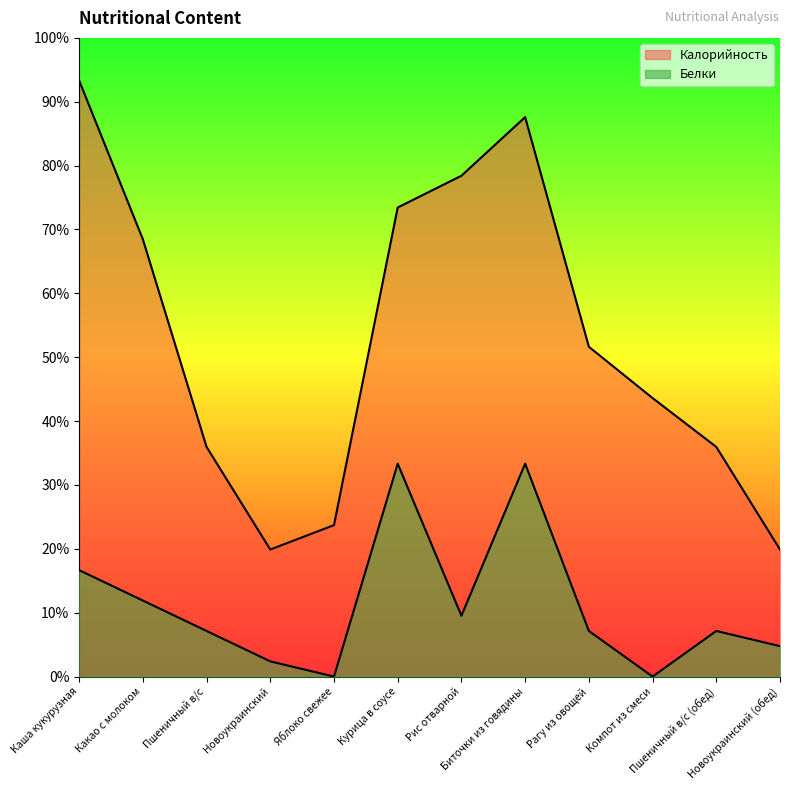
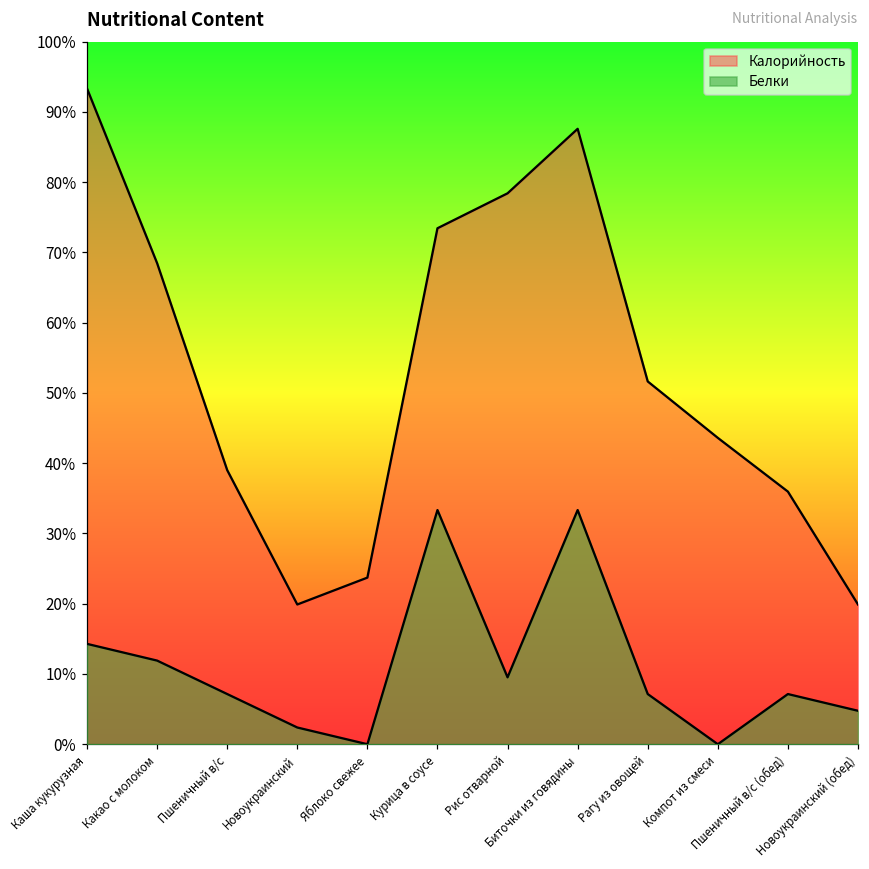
Белки, Каша кукурузная: 17% -> 14%
Калорийность, Пшеничный в/с: 36% -> 39%
